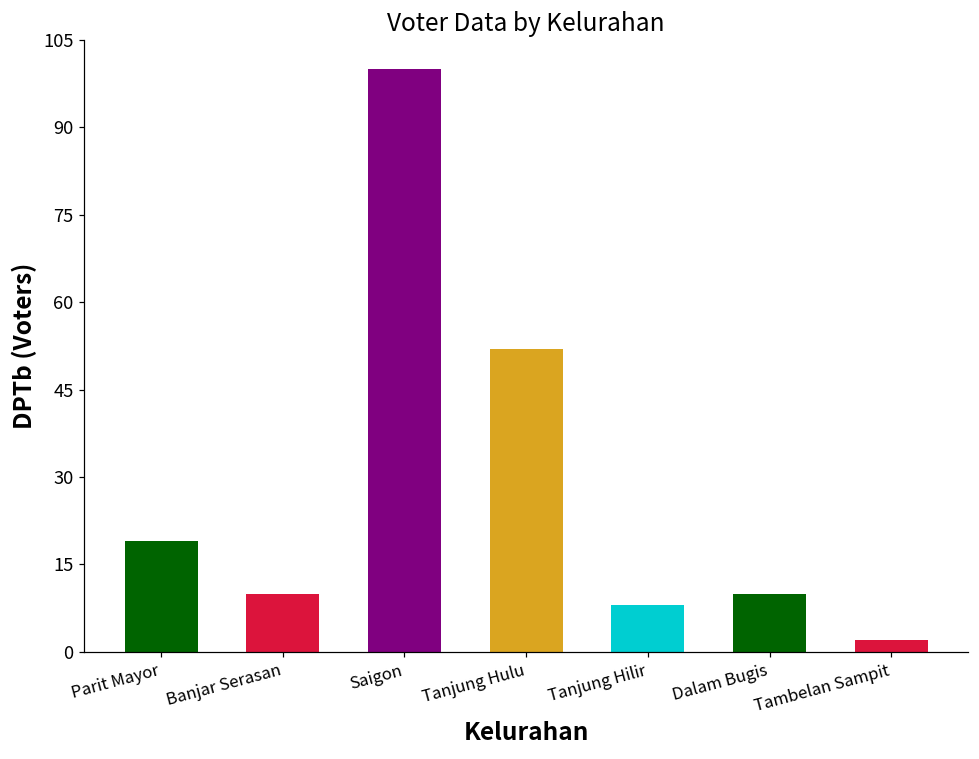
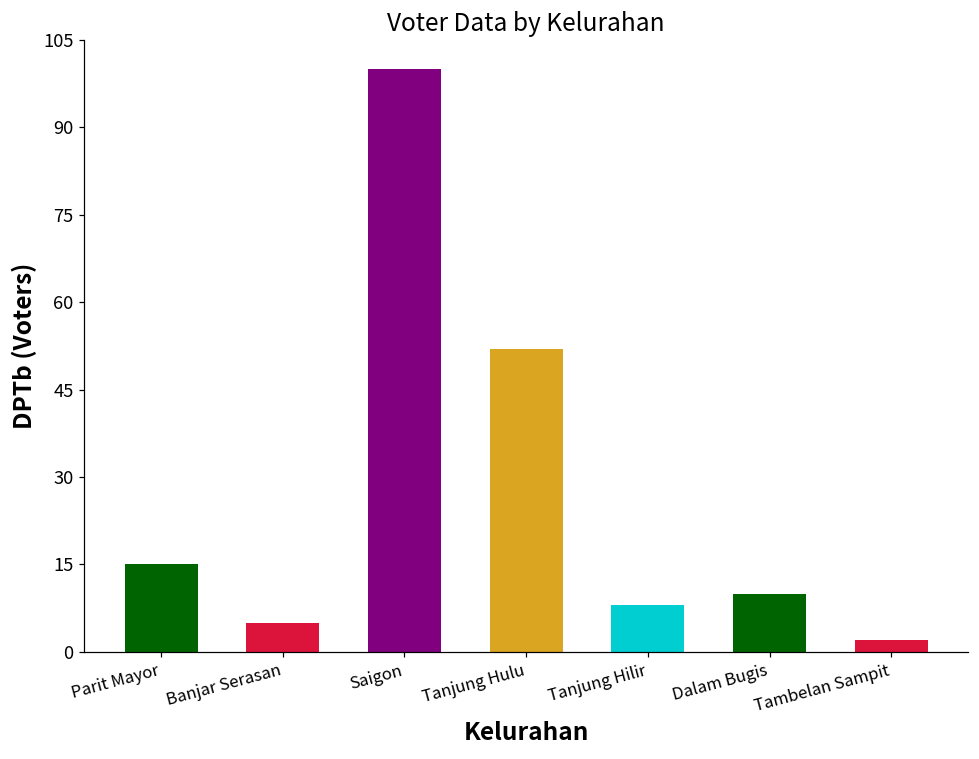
Parit Mayor: 19 -> 15
Banjar Serasan: 10 -> 5
